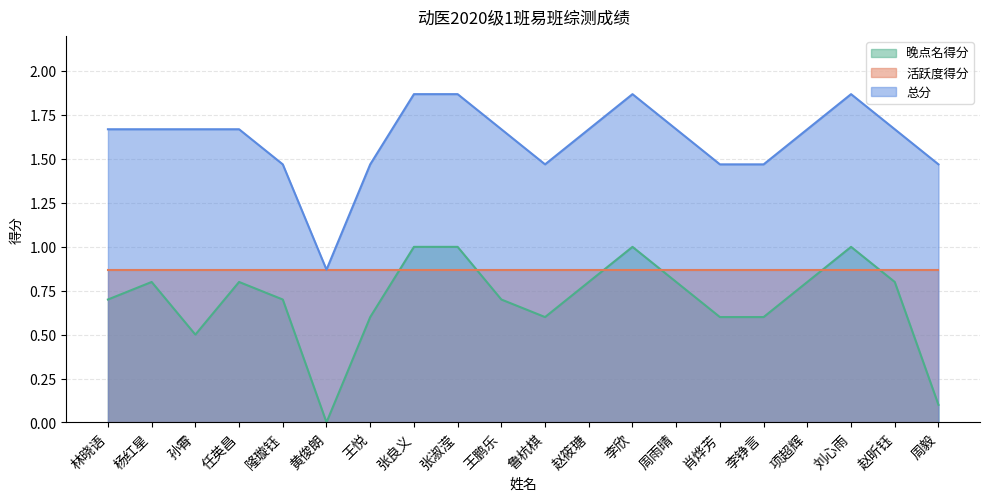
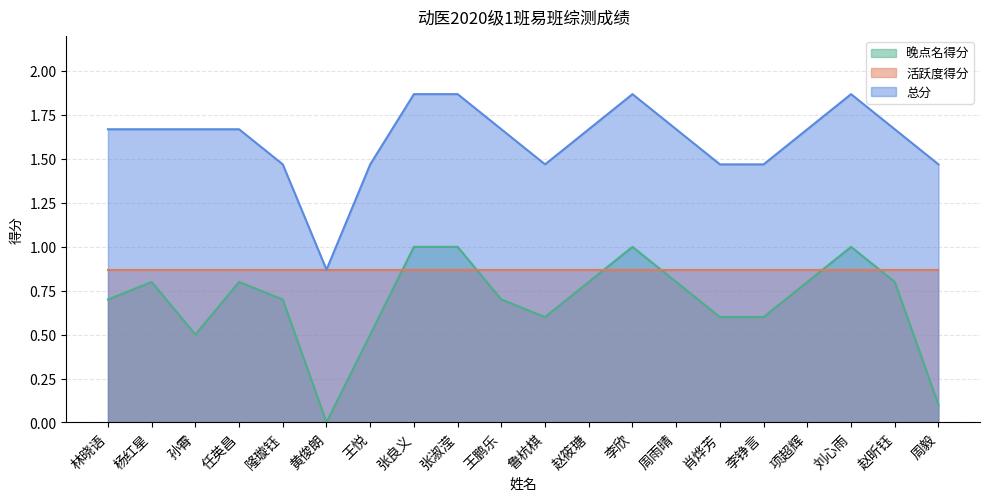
晚点名得分, 王悦: 0.6 -> 0.5
